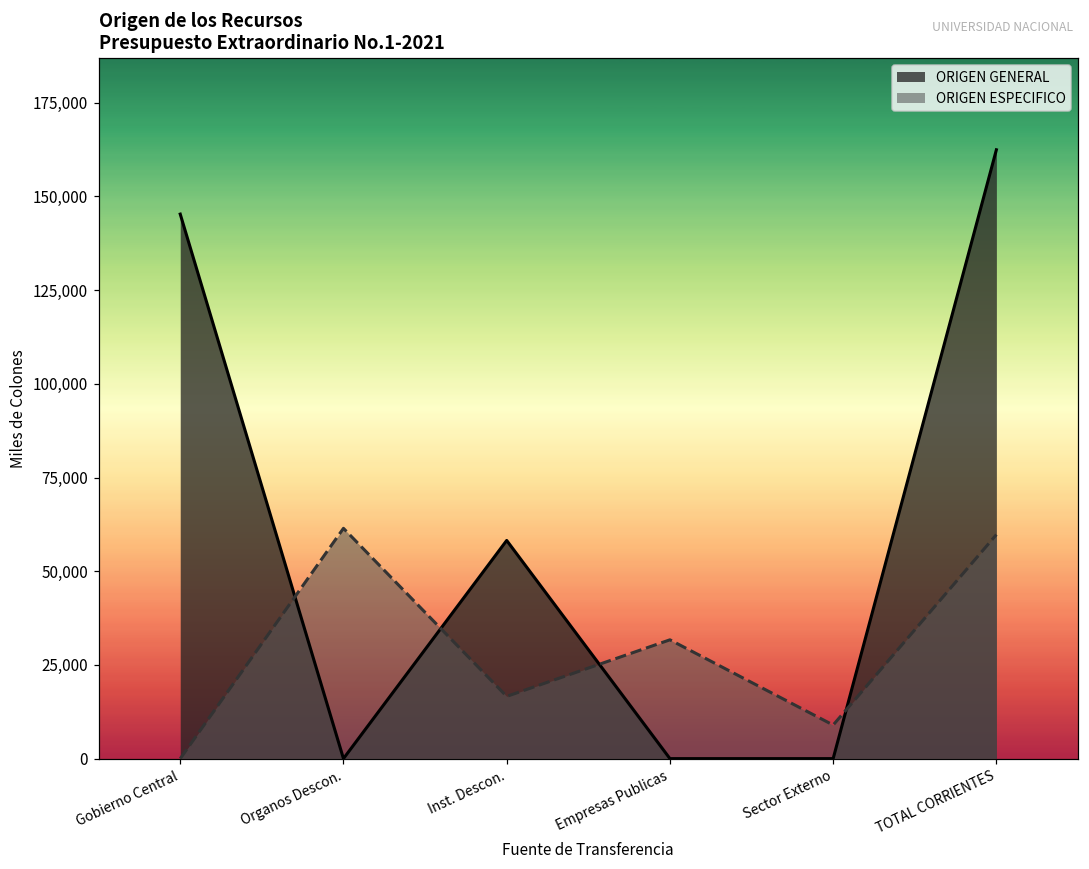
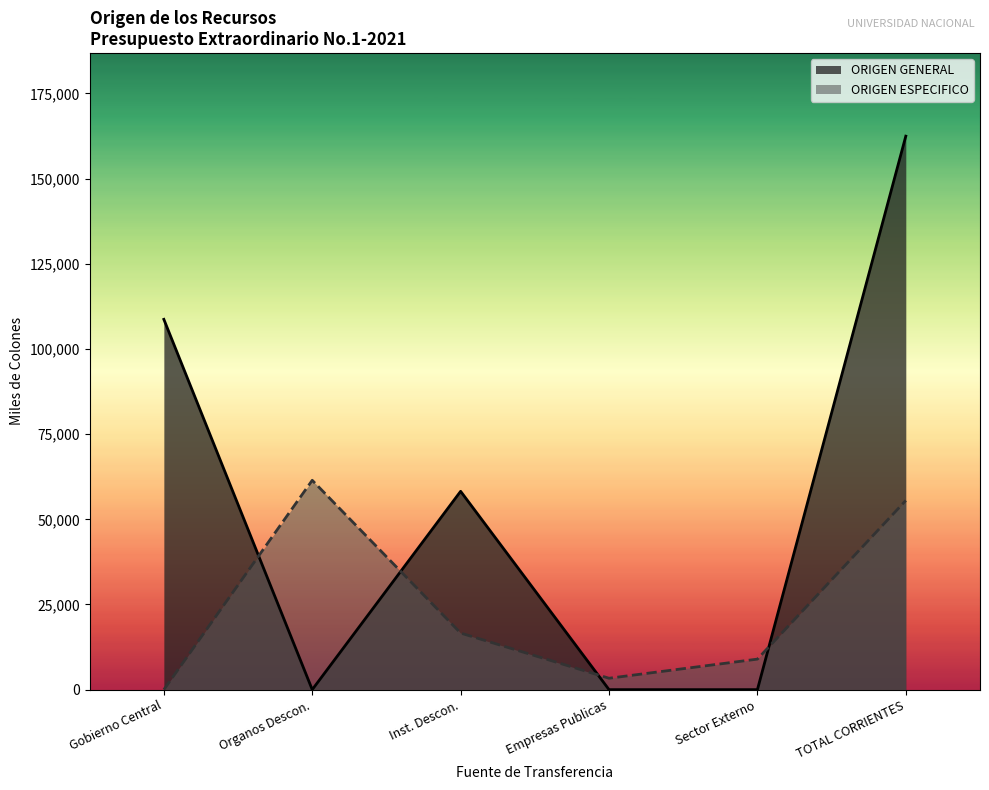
ORIGEN GENERAL, Gobierno Central: 145,000 -> 109,000
ORIGEN ESPECIFICO, Empresas Publicas: 32,000 -> 3,000
ORIGEN ESPECIFICO, TOTAL CORRIENTES: 60,000 -> 56,000
